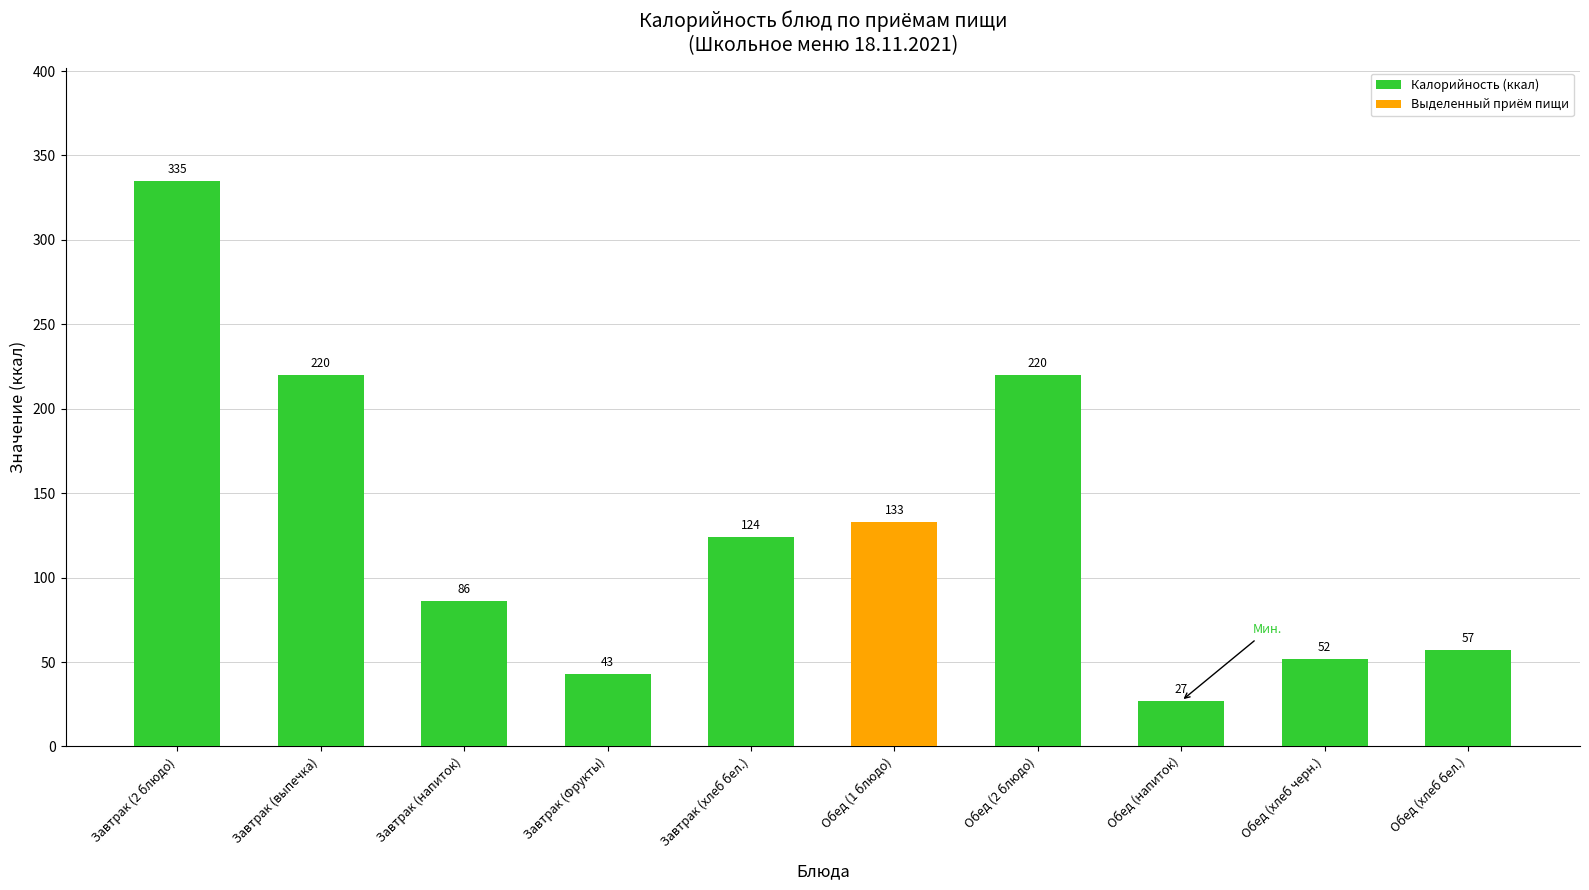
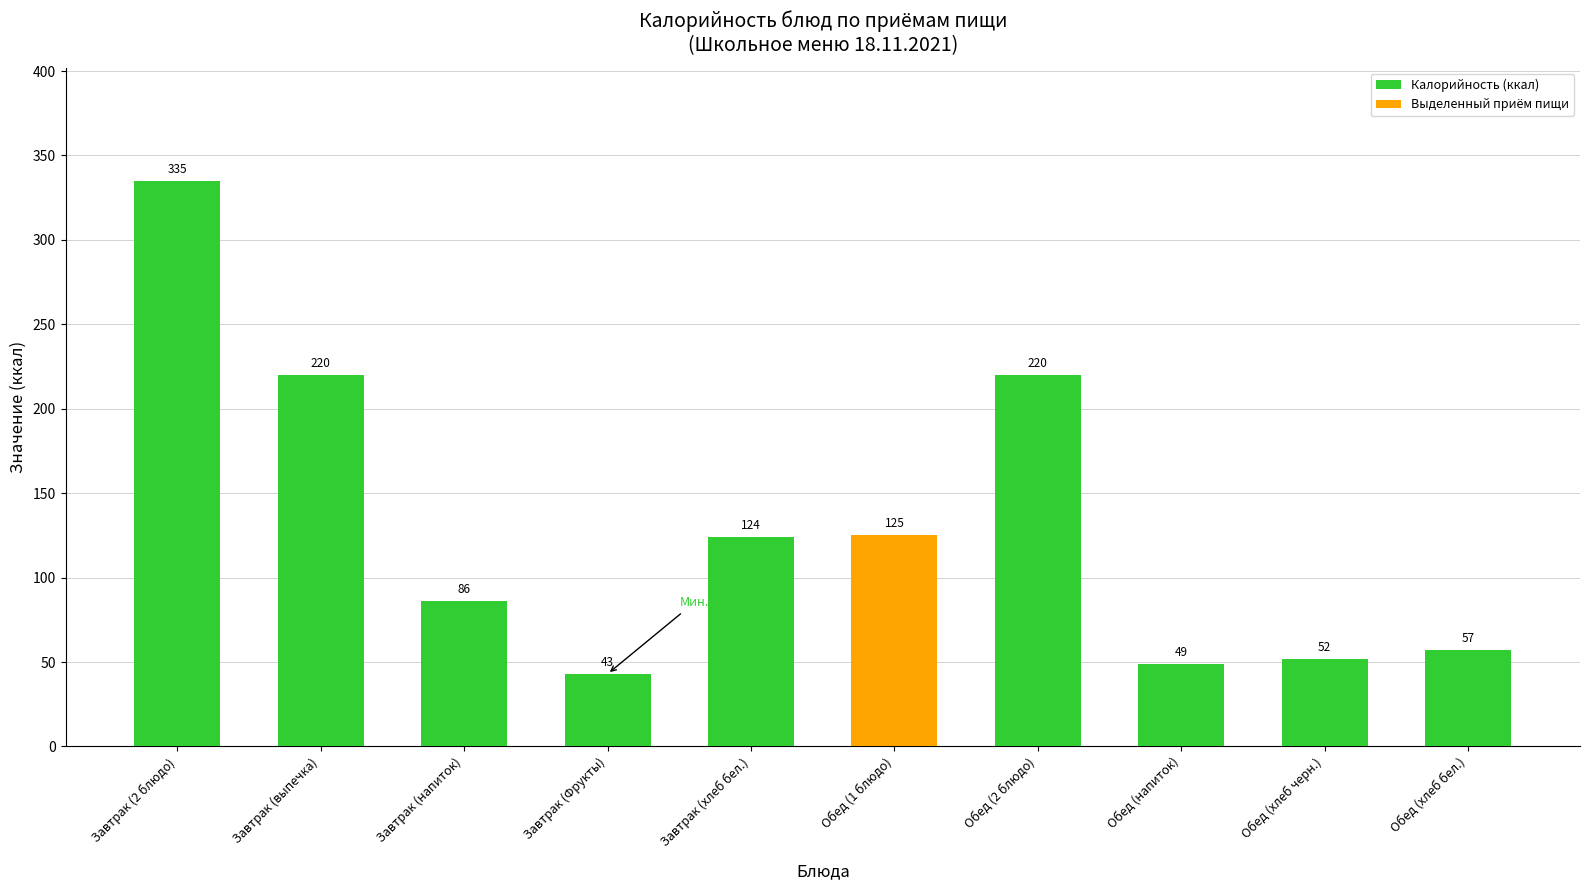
Обед (1 блюдо): 133 -> 125
Обед (напиток): 27 -> 49
